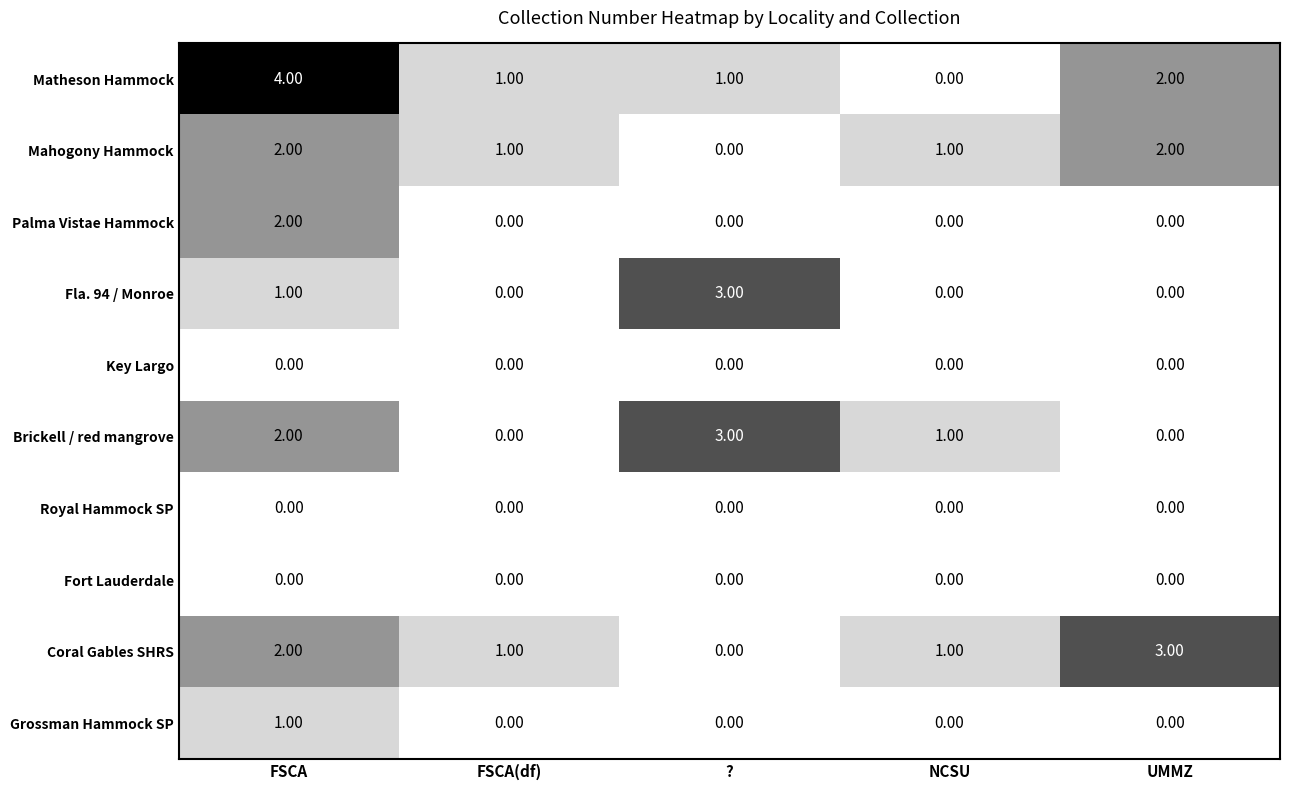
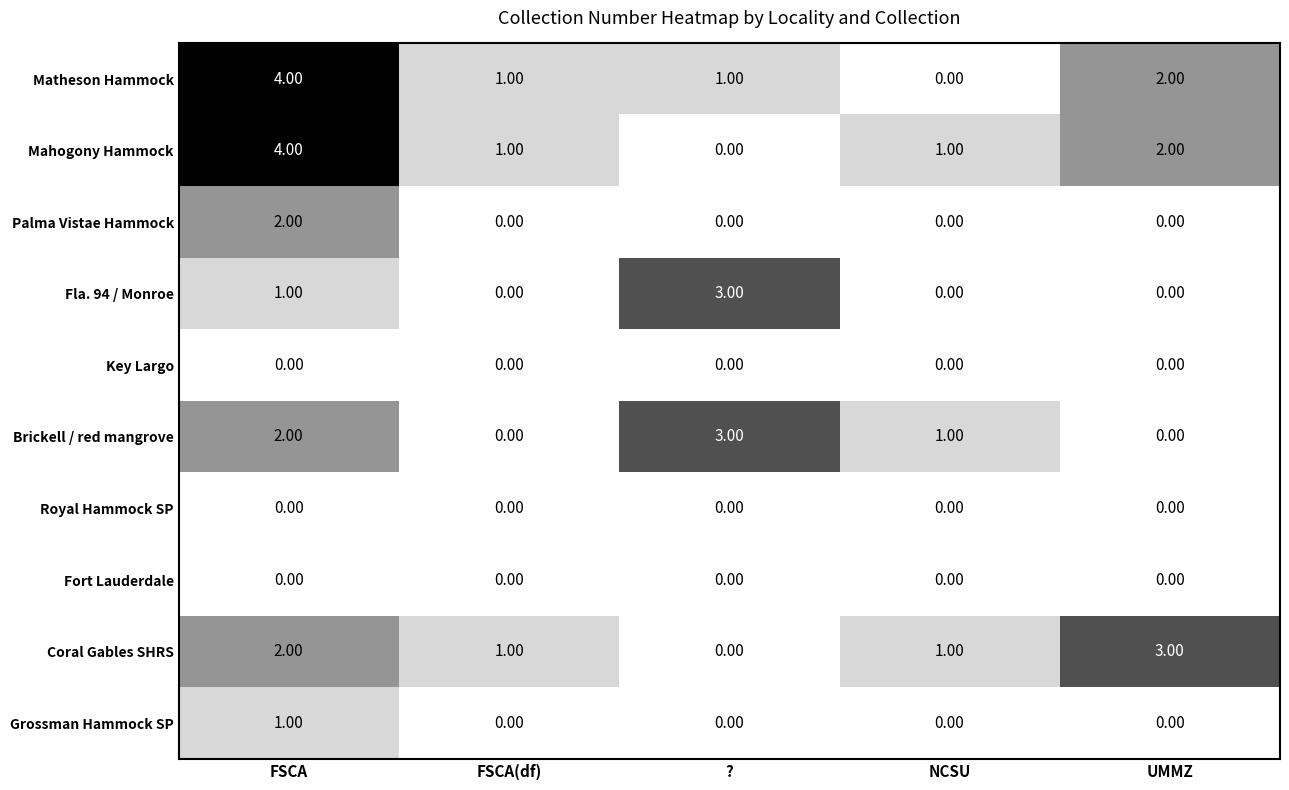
Mahogony Hammock, FSCA: 2.00 -> 4.00
